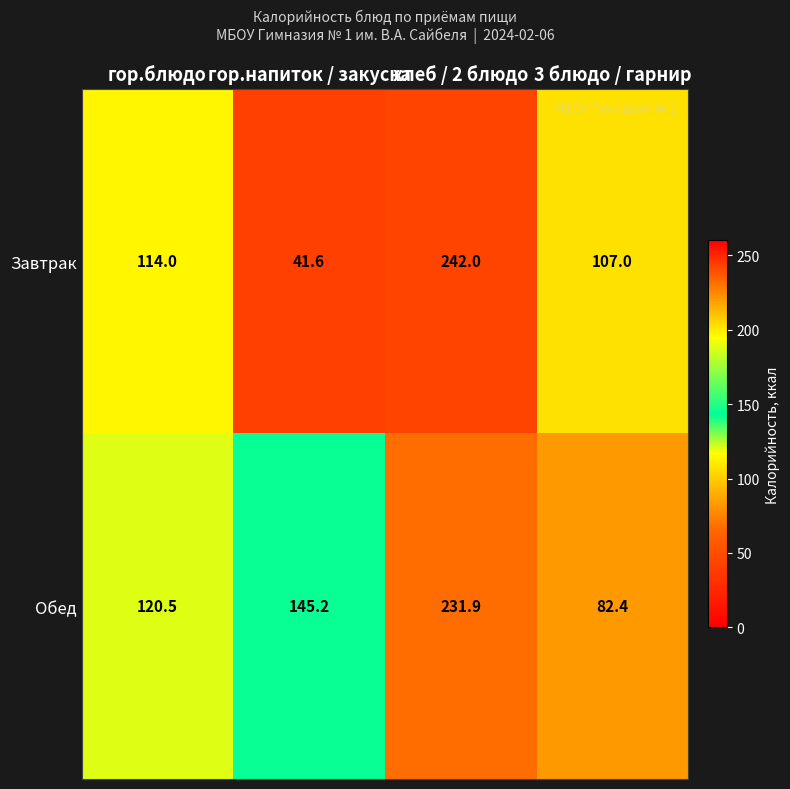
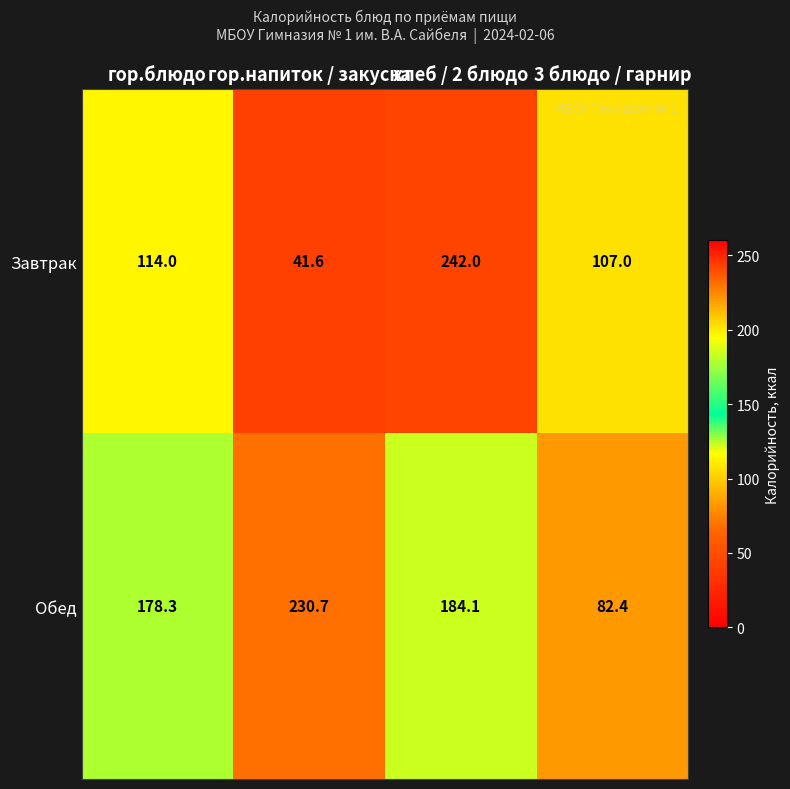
Обед, гор.блюдо: 120.5 -> 178.3
Обед, гор.напиток / закуска: 145.2 -> 230.7
Обед, хлеб / 2 блюдо: 231.9 -> 184.1
